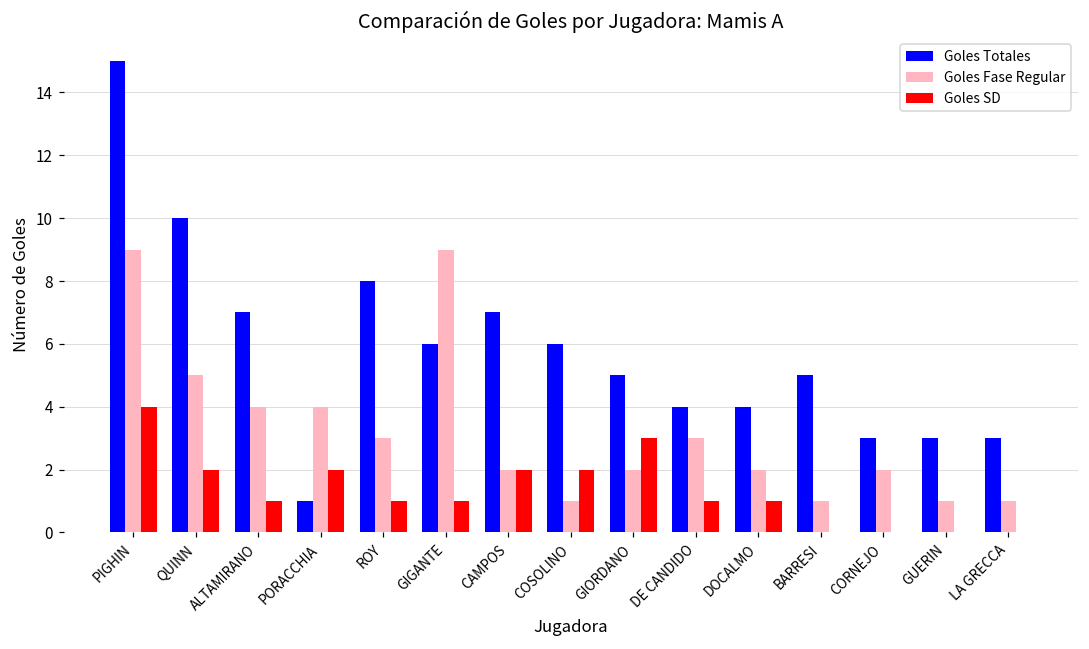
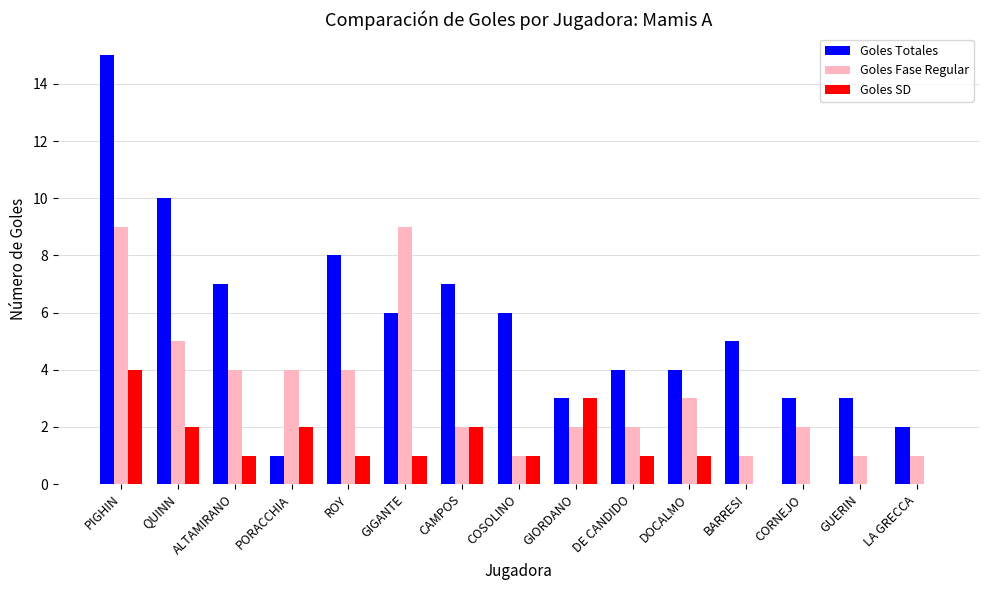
Goles Fase Regular, ROY: 3 -> 4
Goles SD, COSOLINO: 2 -> 1
Goles Totales, GIORDANO: 5 -> 3
Goles Fase Regular, DE CANDIDO: 3 -> 2
Goles Fase Regular, DOCALMO: 2 -> 3
Goles Totales, LA GRECCA: 3 -> 2
